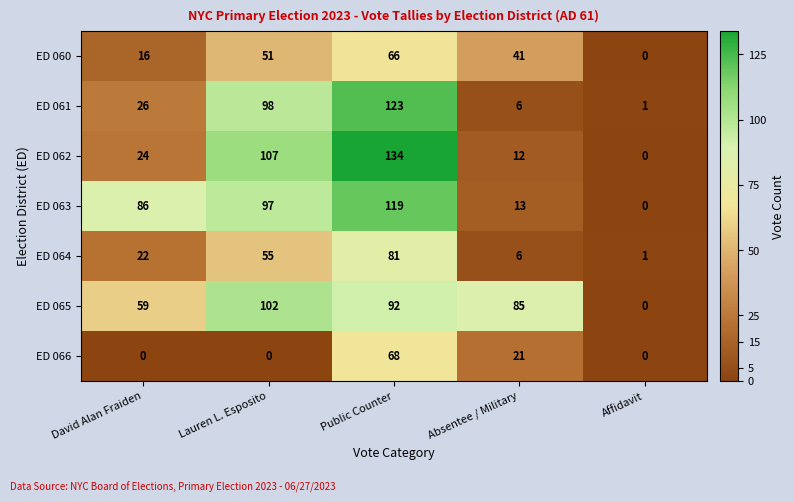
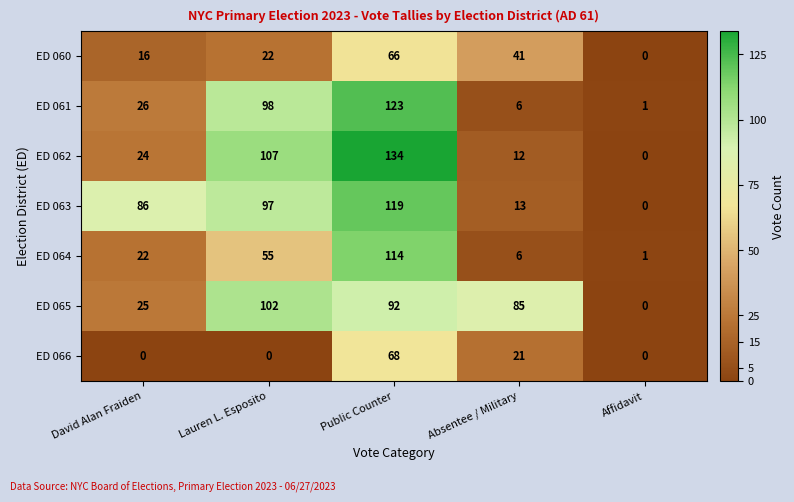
ED 060, Lauren L. Esposito: 51 -> 22
ED 064, Public Counter: 81 -> 114
ED 065, David Alan Fraiden: 59 -> 25
